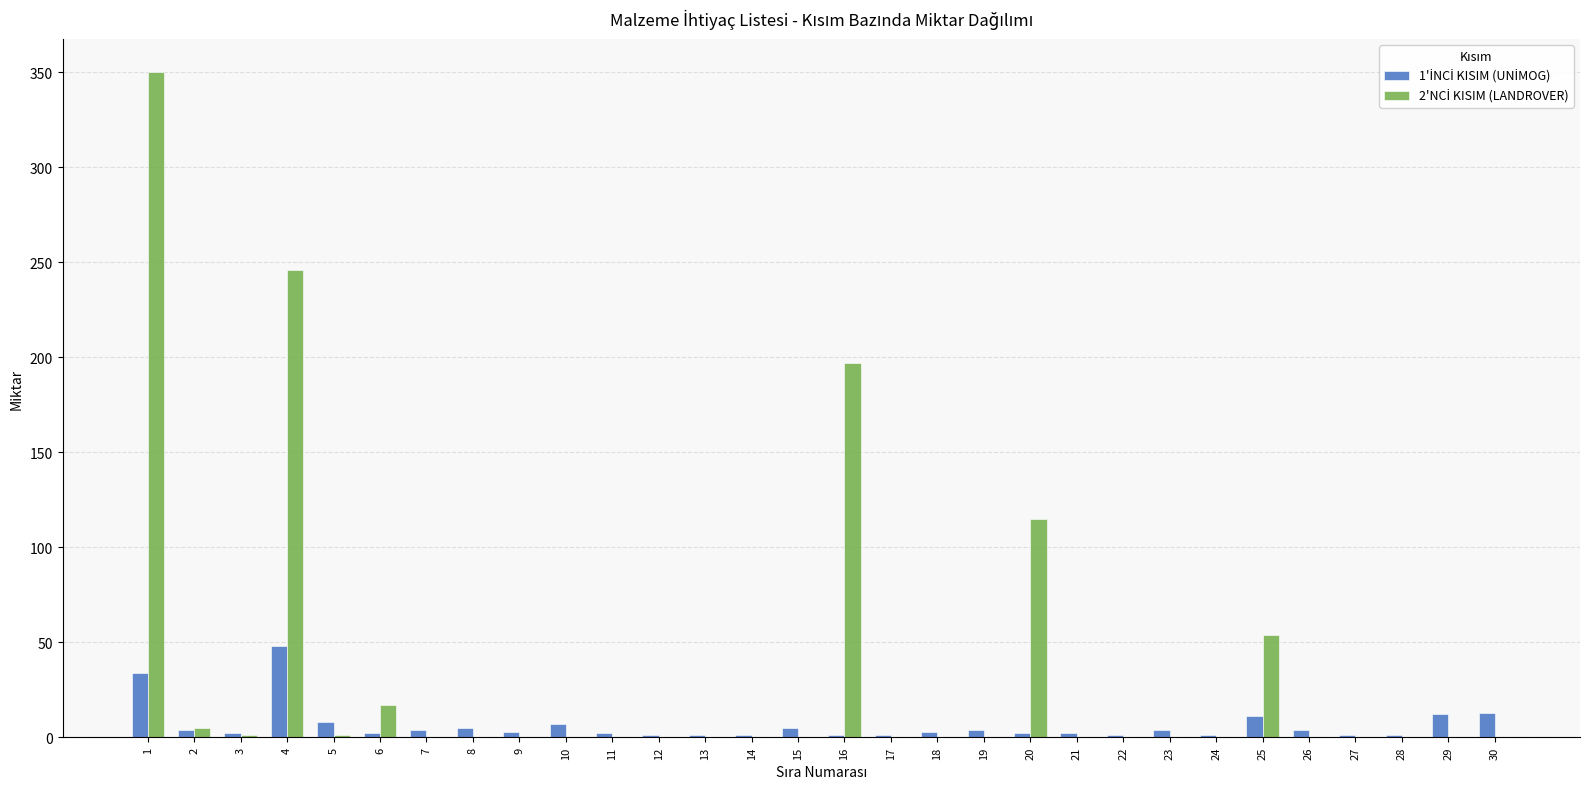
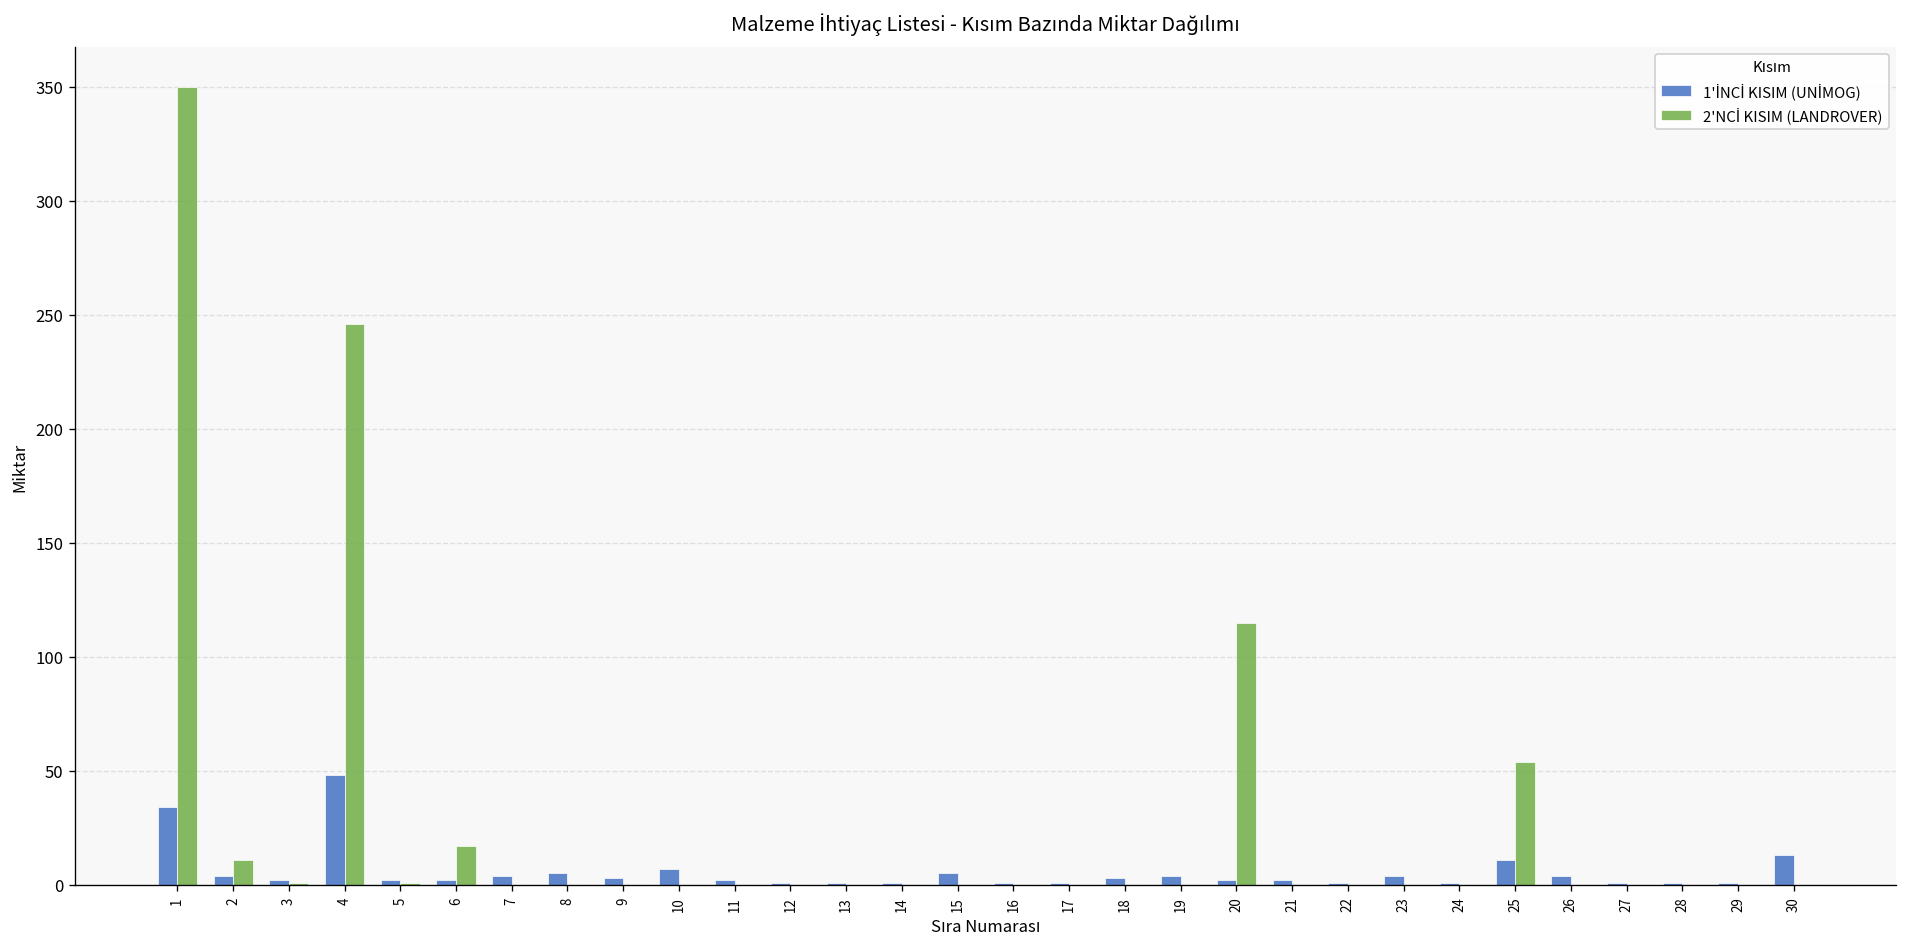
2'NCİ KISIM (LANDROVER), 2: 5 -> 11
1'İNCİ KISIM (UNİMOG), 5: 8 -> 2
2'NCİ KISIM (LANDROVER), 16: 197 -> 0
1'İNCİ KISIM (UNİMOG), 29: 12 -> 1
